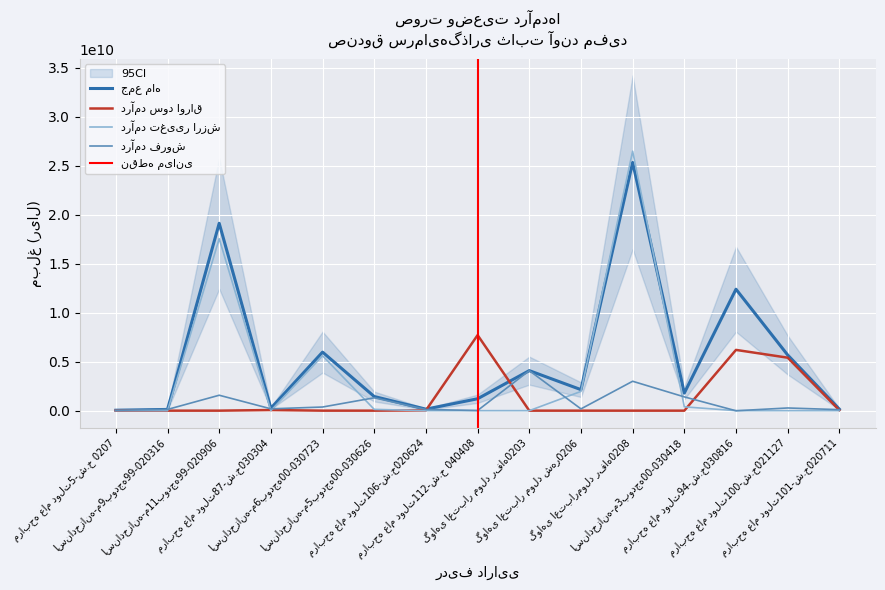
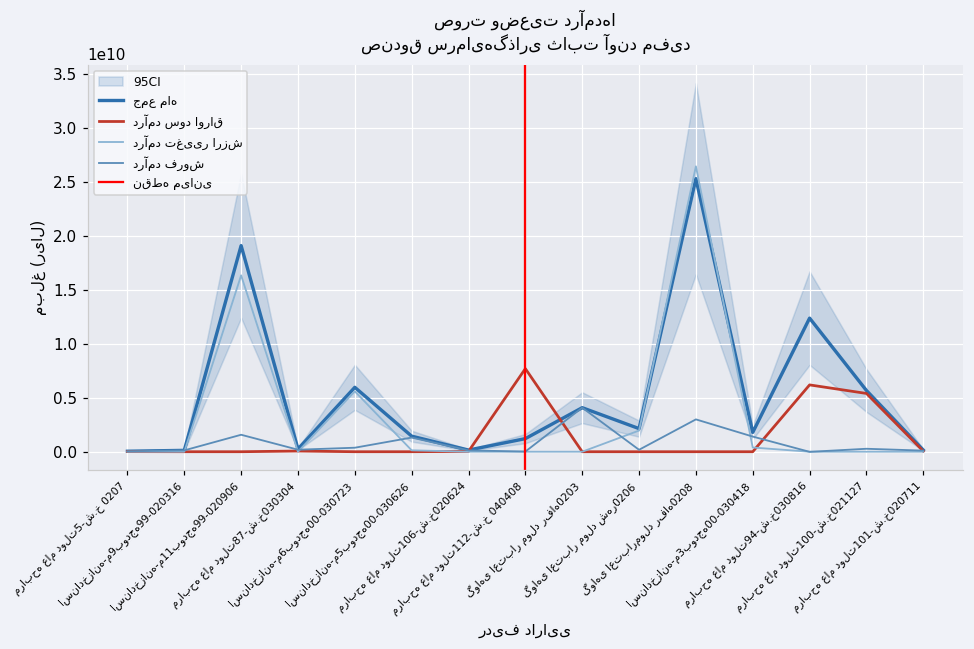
درآمد تغییر ارزش, اسنادخزانه-م11بودجه99-020906: 18000000000 -> 16000000000
